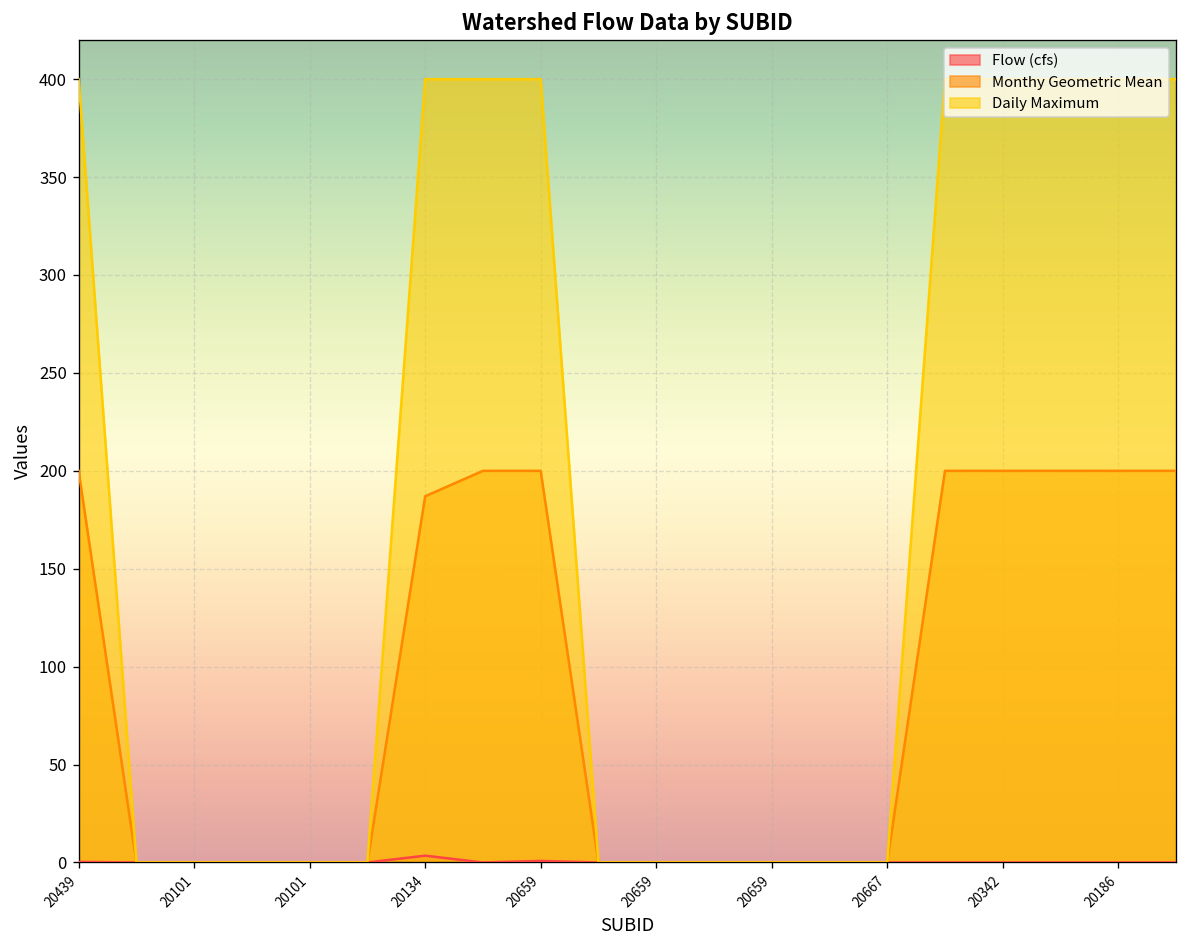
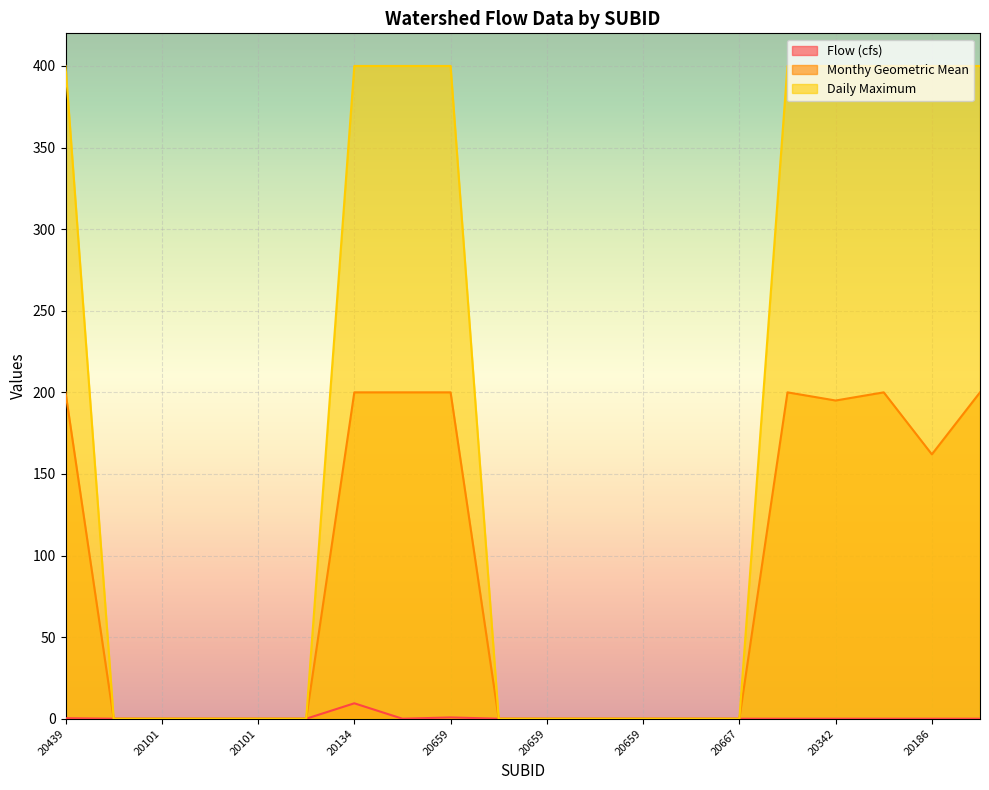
Flow (cfs), 20134: 3 -> 9
Monthy Geometric Mean, 20134: 187 -> 200
Monthy Geometric Mean, 20342: 200 -> 195
Monthy Geometric Mean, 20186: 200 -> 162
